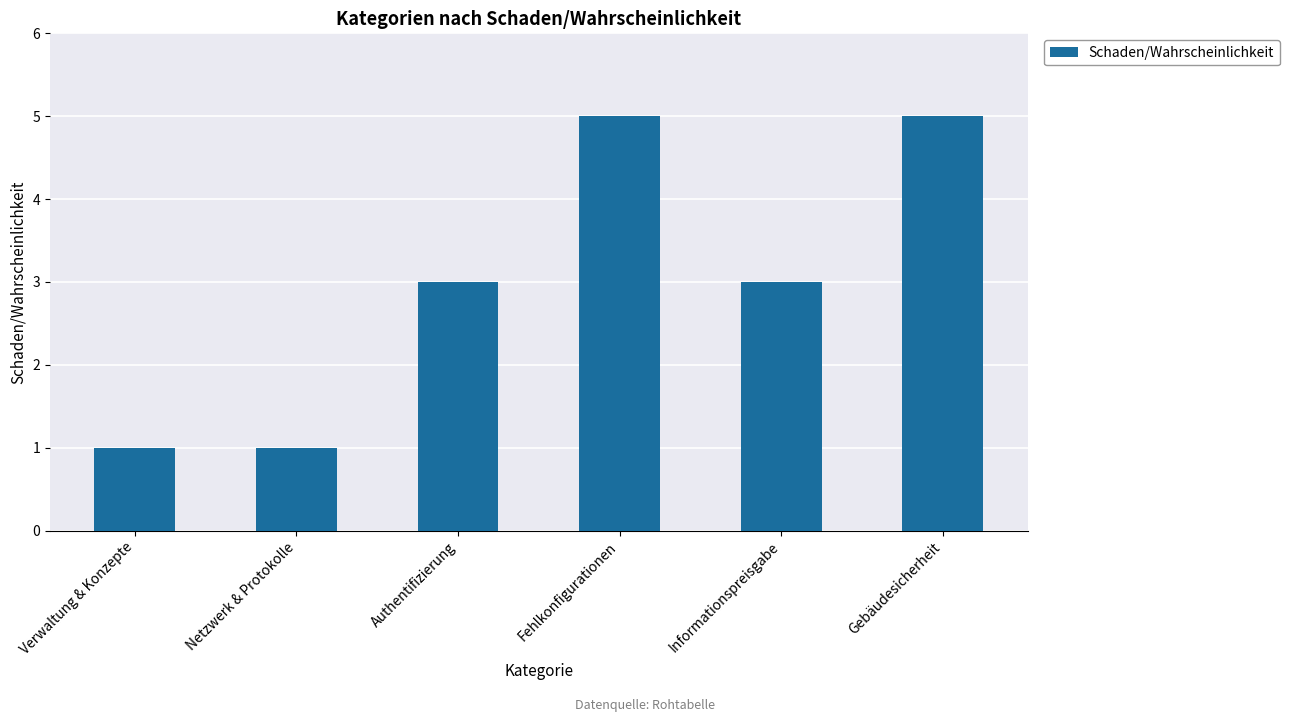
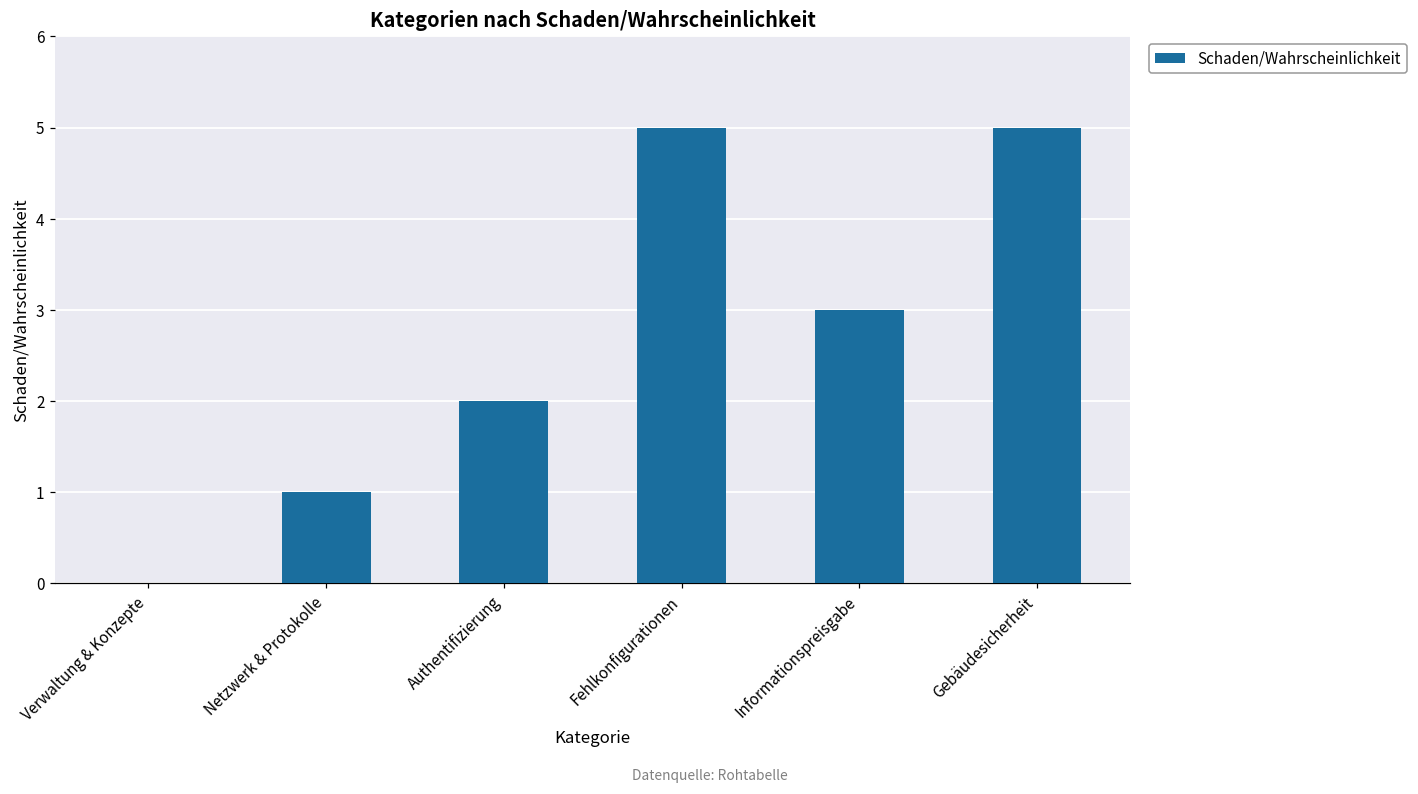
Verwaltung & Konzepte: 1 -> 0
Authentifizierung: 3 -> 2
